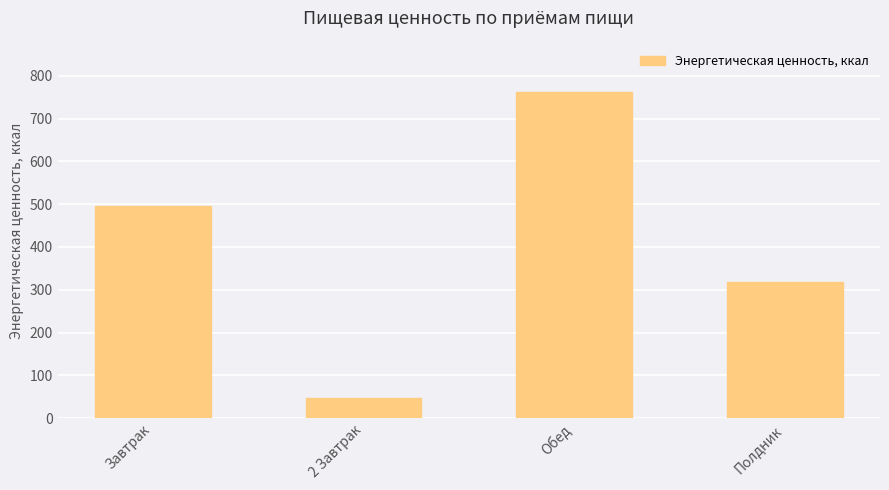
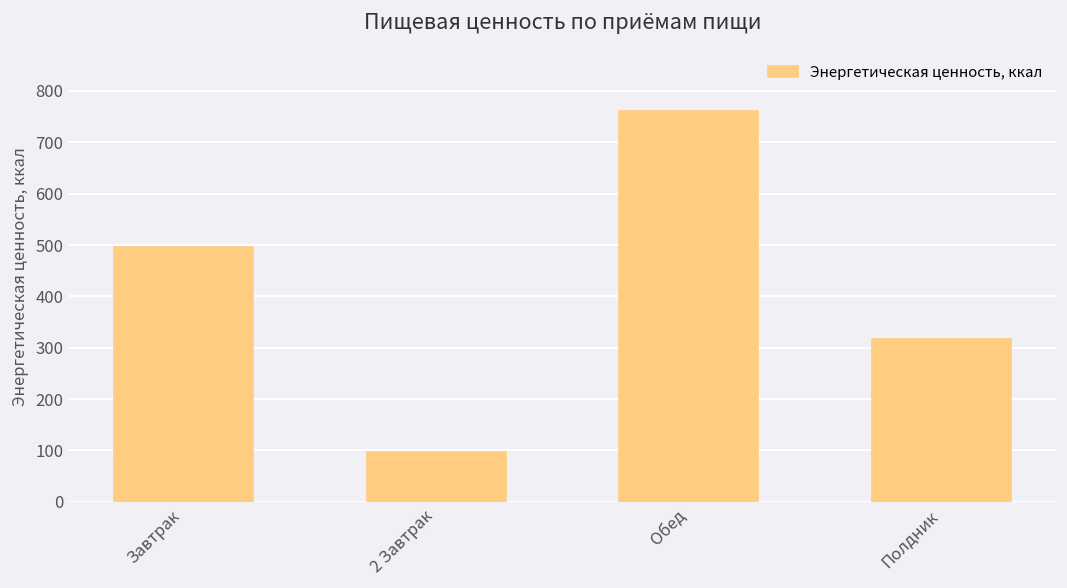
2 Завтрак: 50 -> 100
